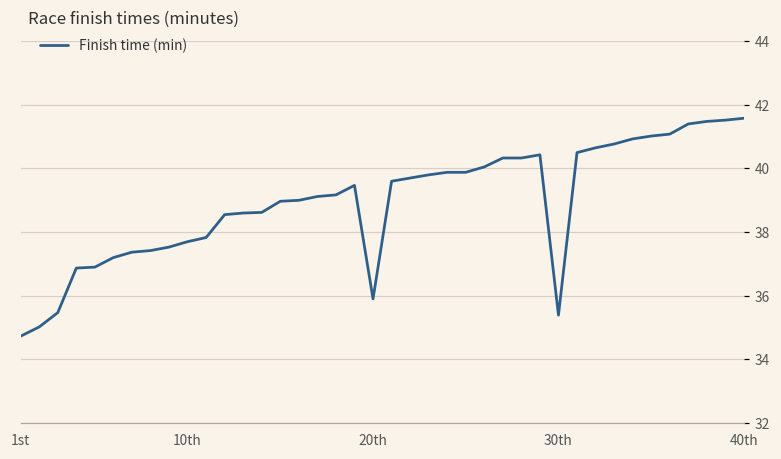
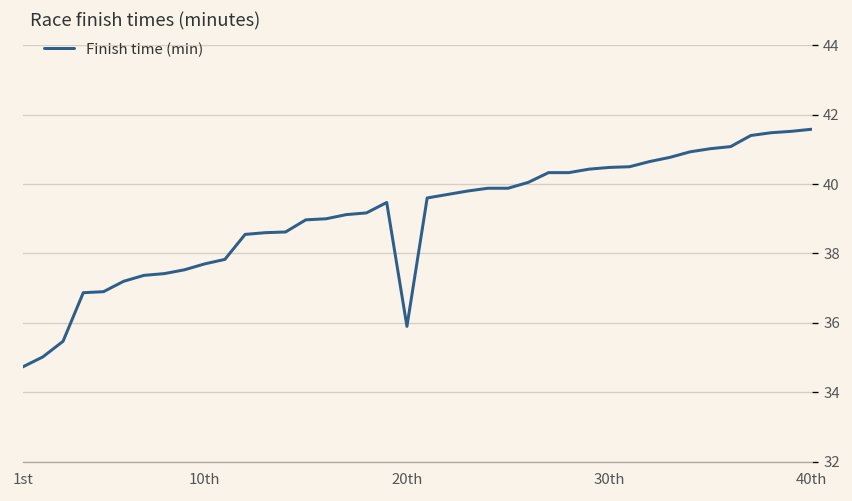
30th: 35.4 -> 40.5
